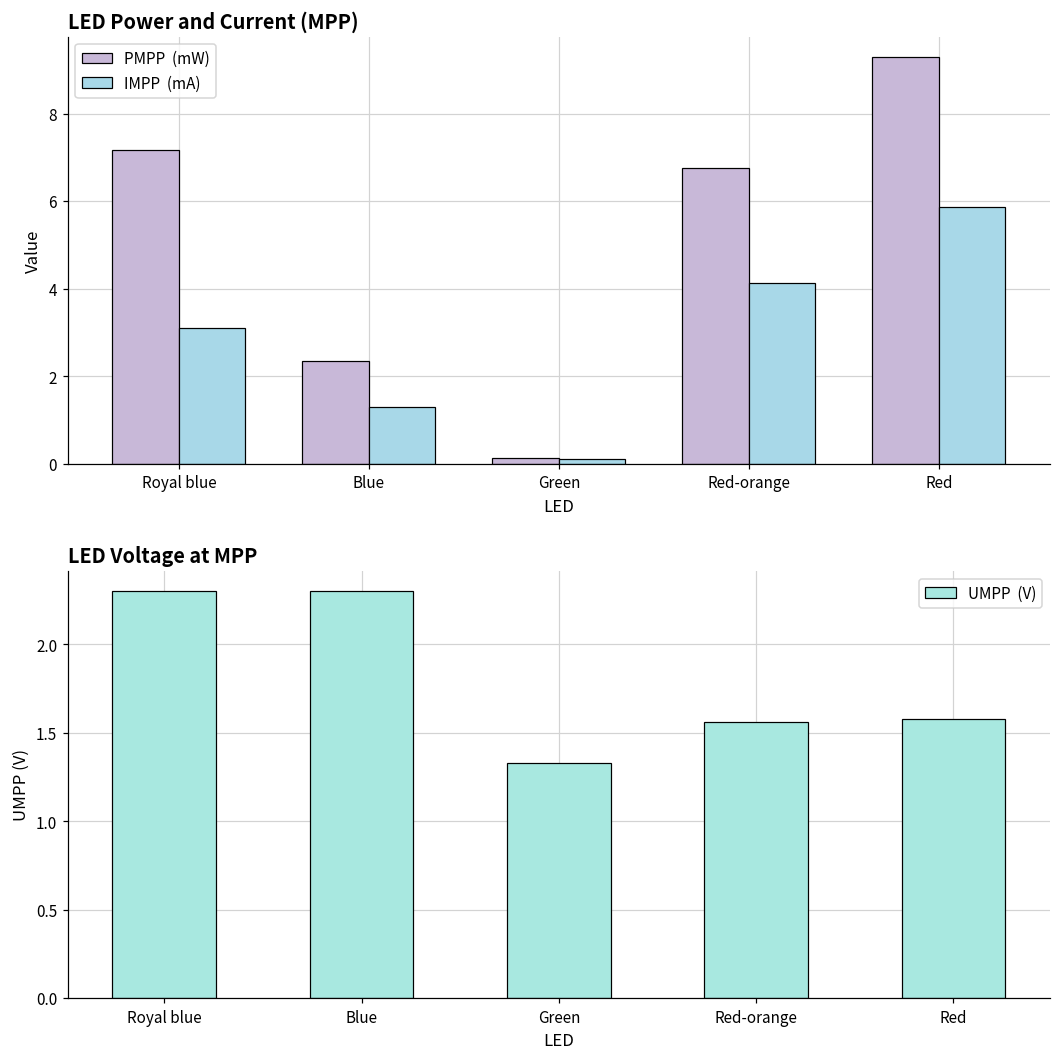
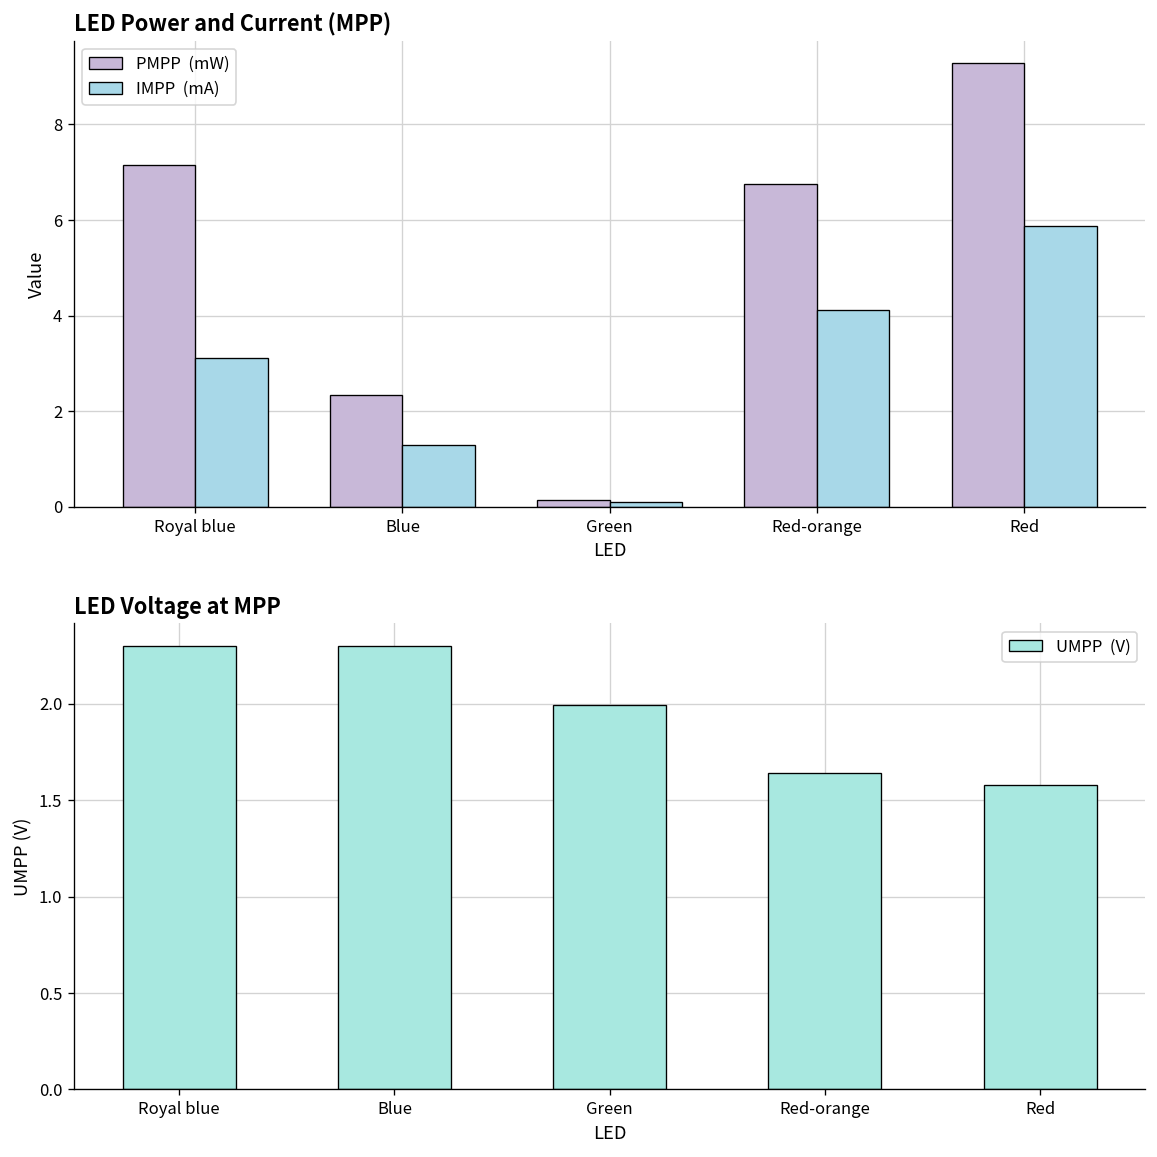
LED Voltage at MPP, Green: 1.33 -> 1.99
LED Voltage at MPP, Red-orange: 1.56 -> 1.64
